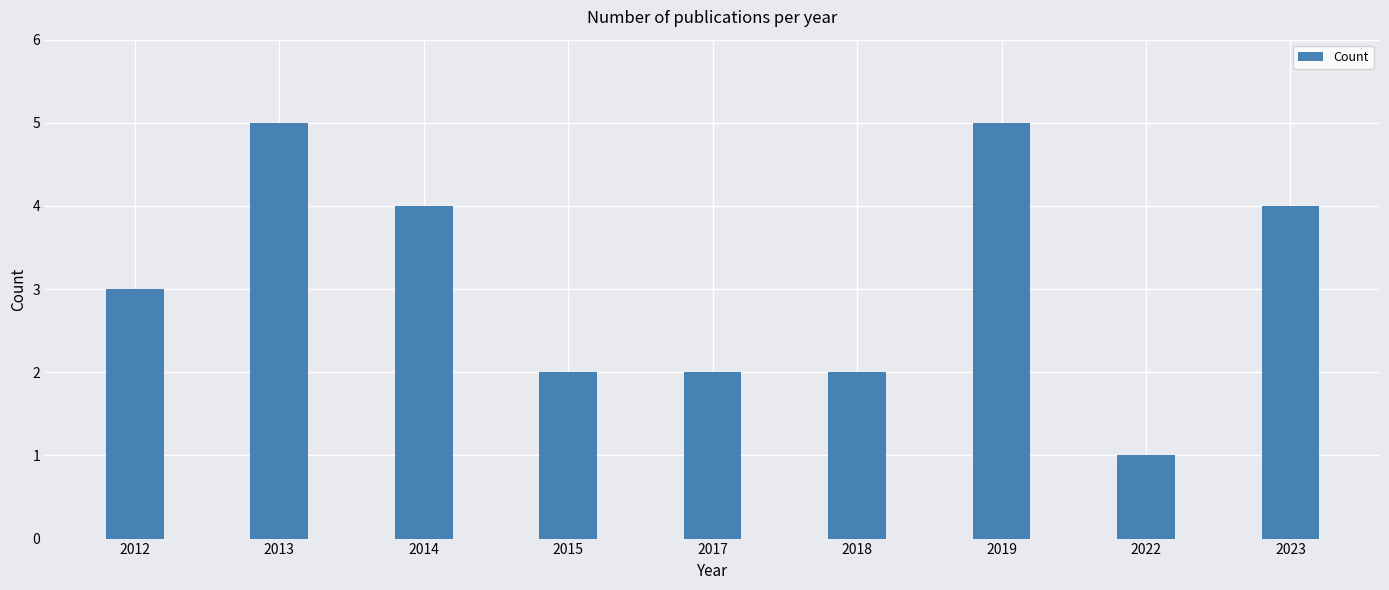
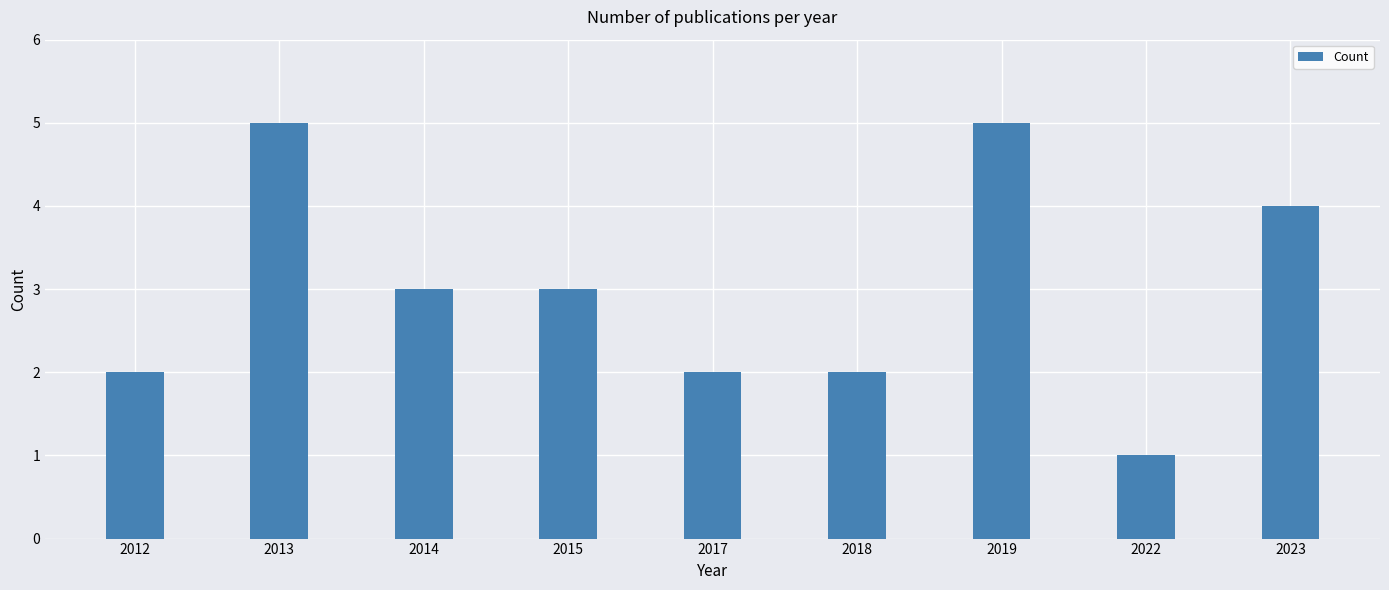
2012: 3 -> 2
2014: 4 -> 3
2015: 2 -> 3
